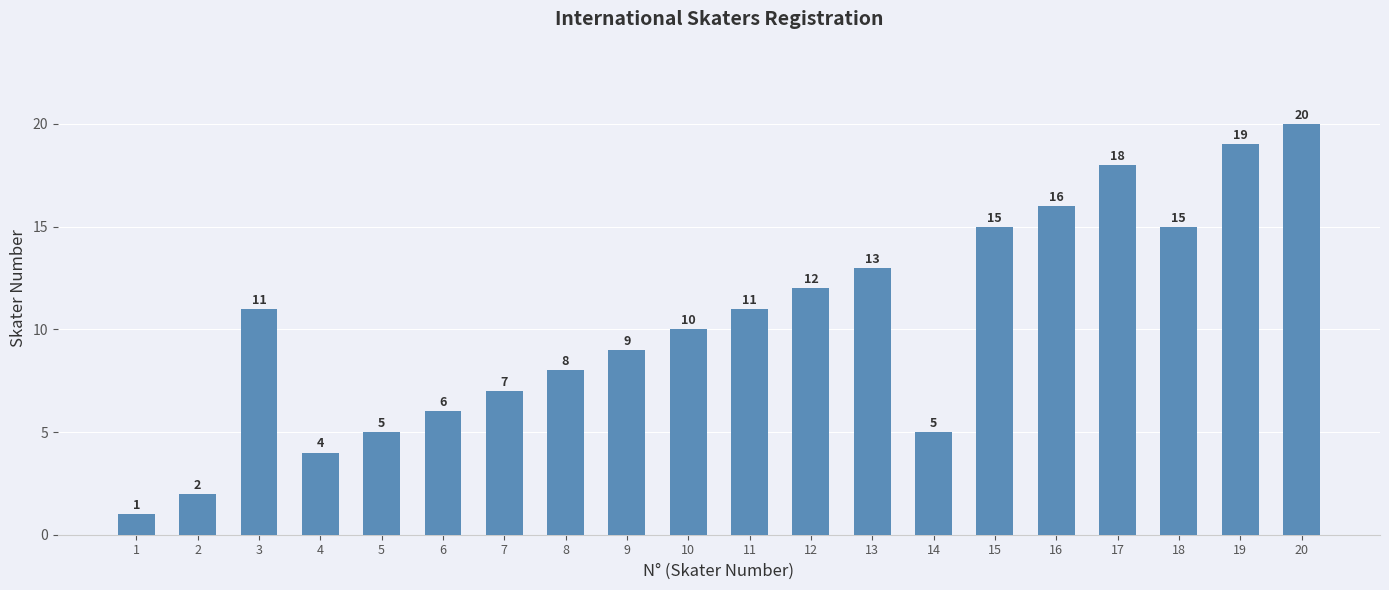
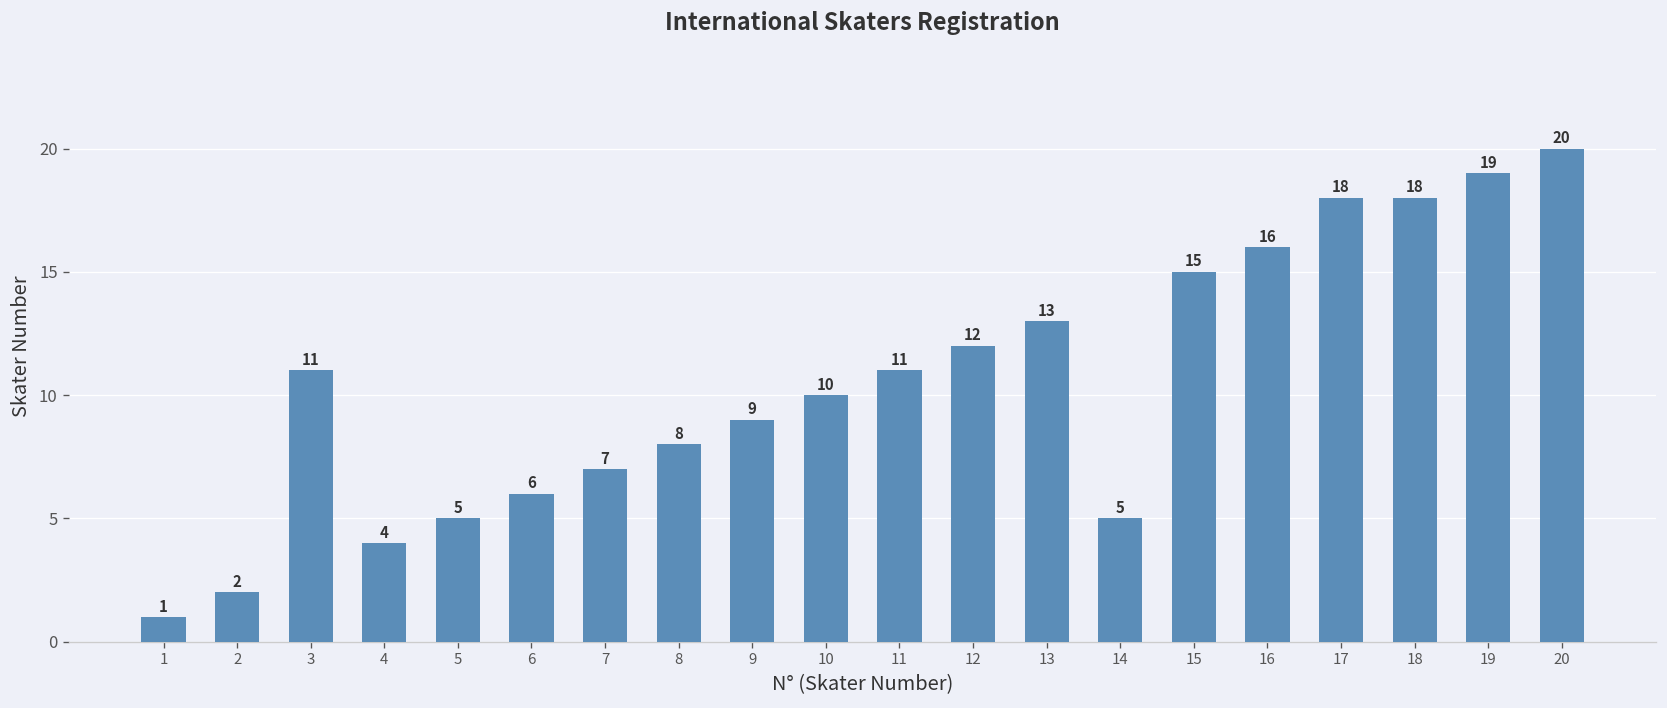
18: 15 -> 18
